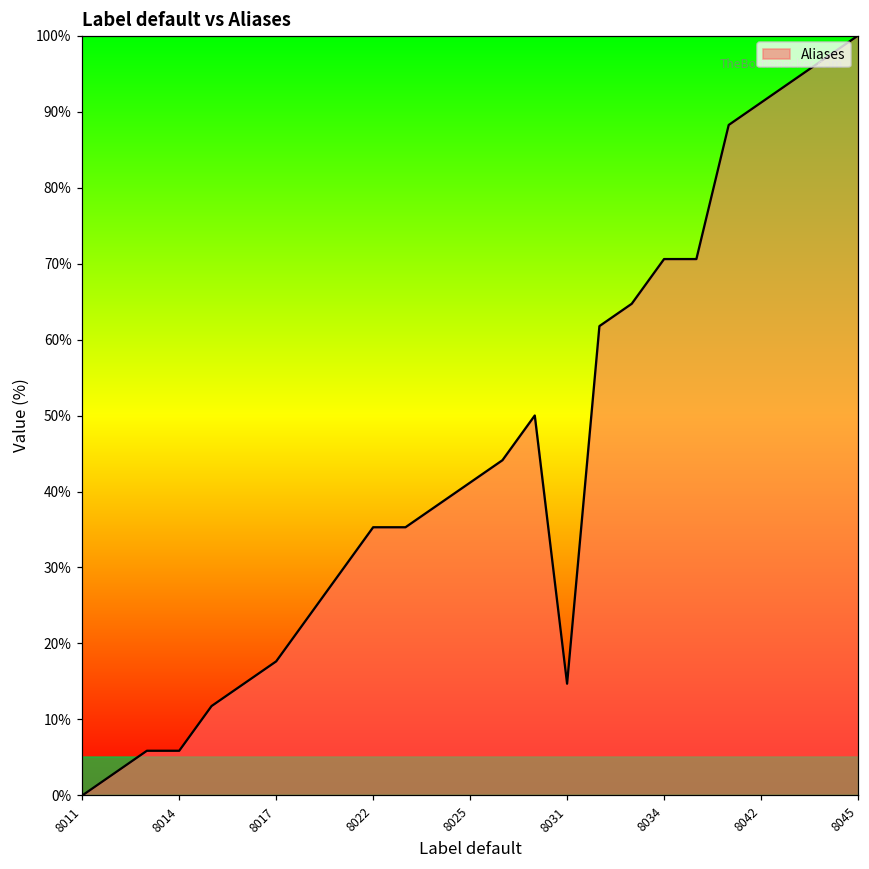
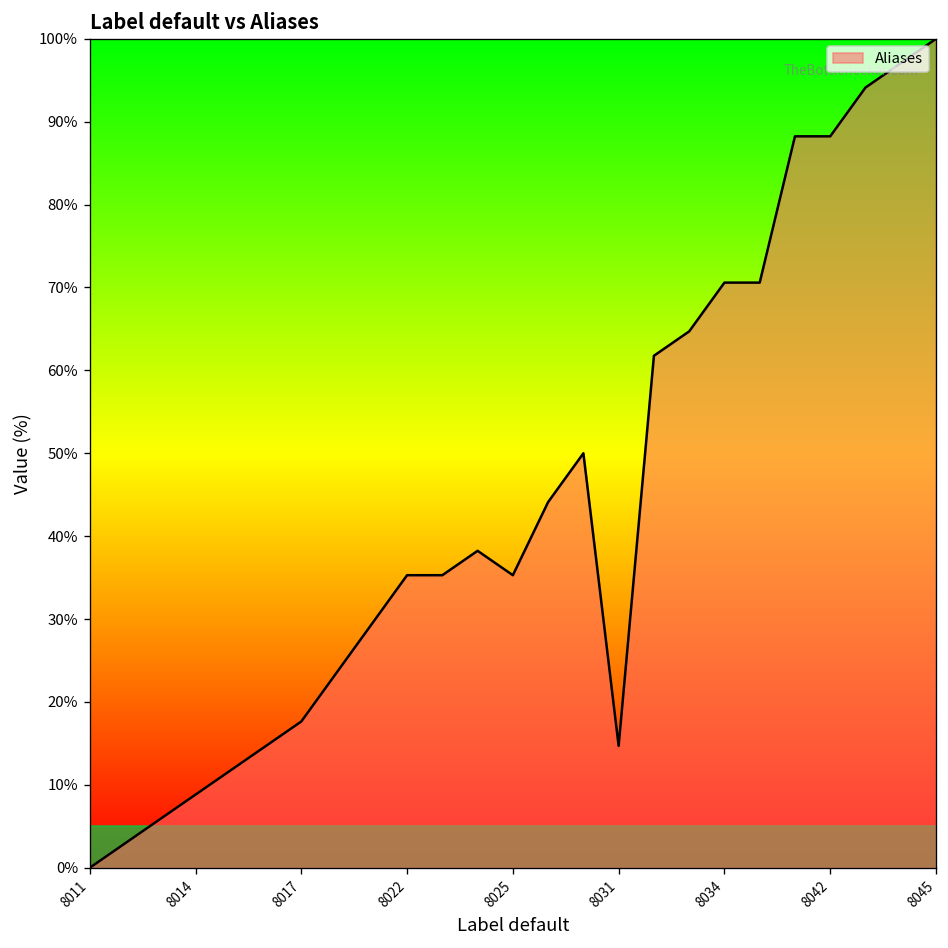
8014: 6% -> 9%
8025: 41% -> 35%
8042: 91% -> 88%
